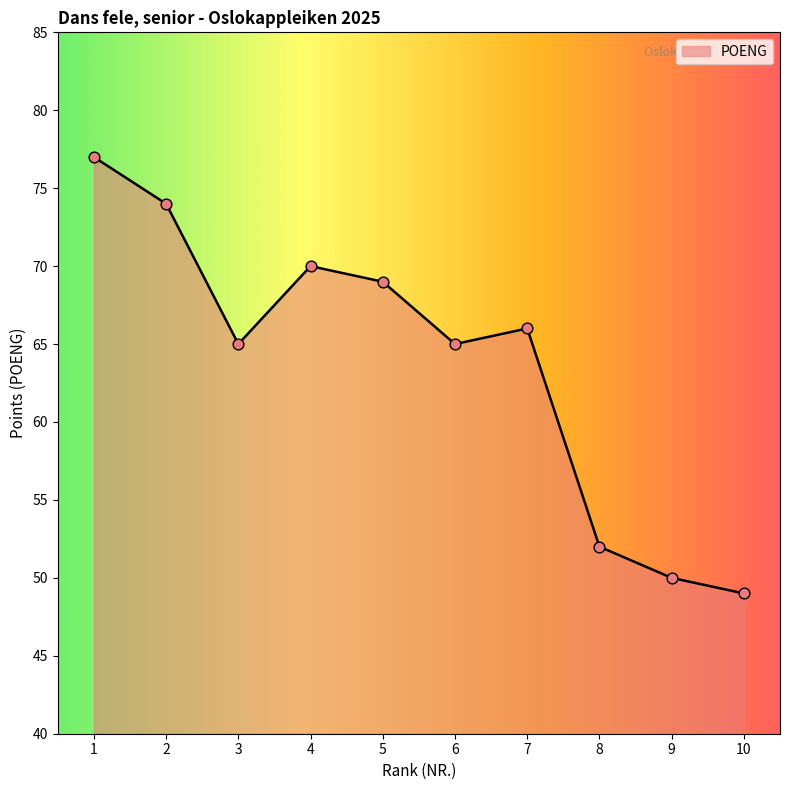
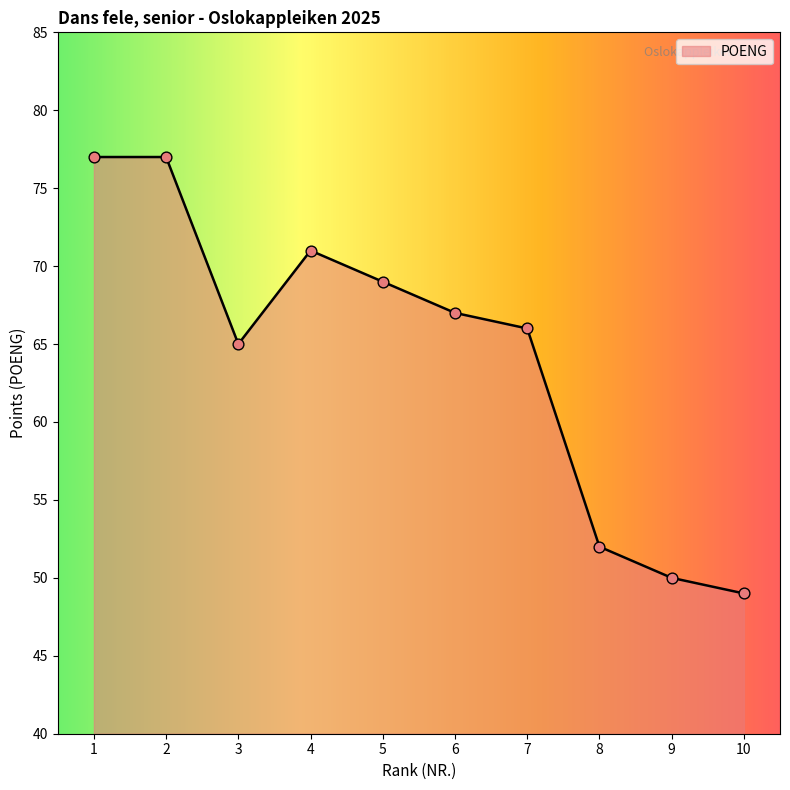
2: 74 -> 77
4: 70 -> 71
6: 65 -> 67
